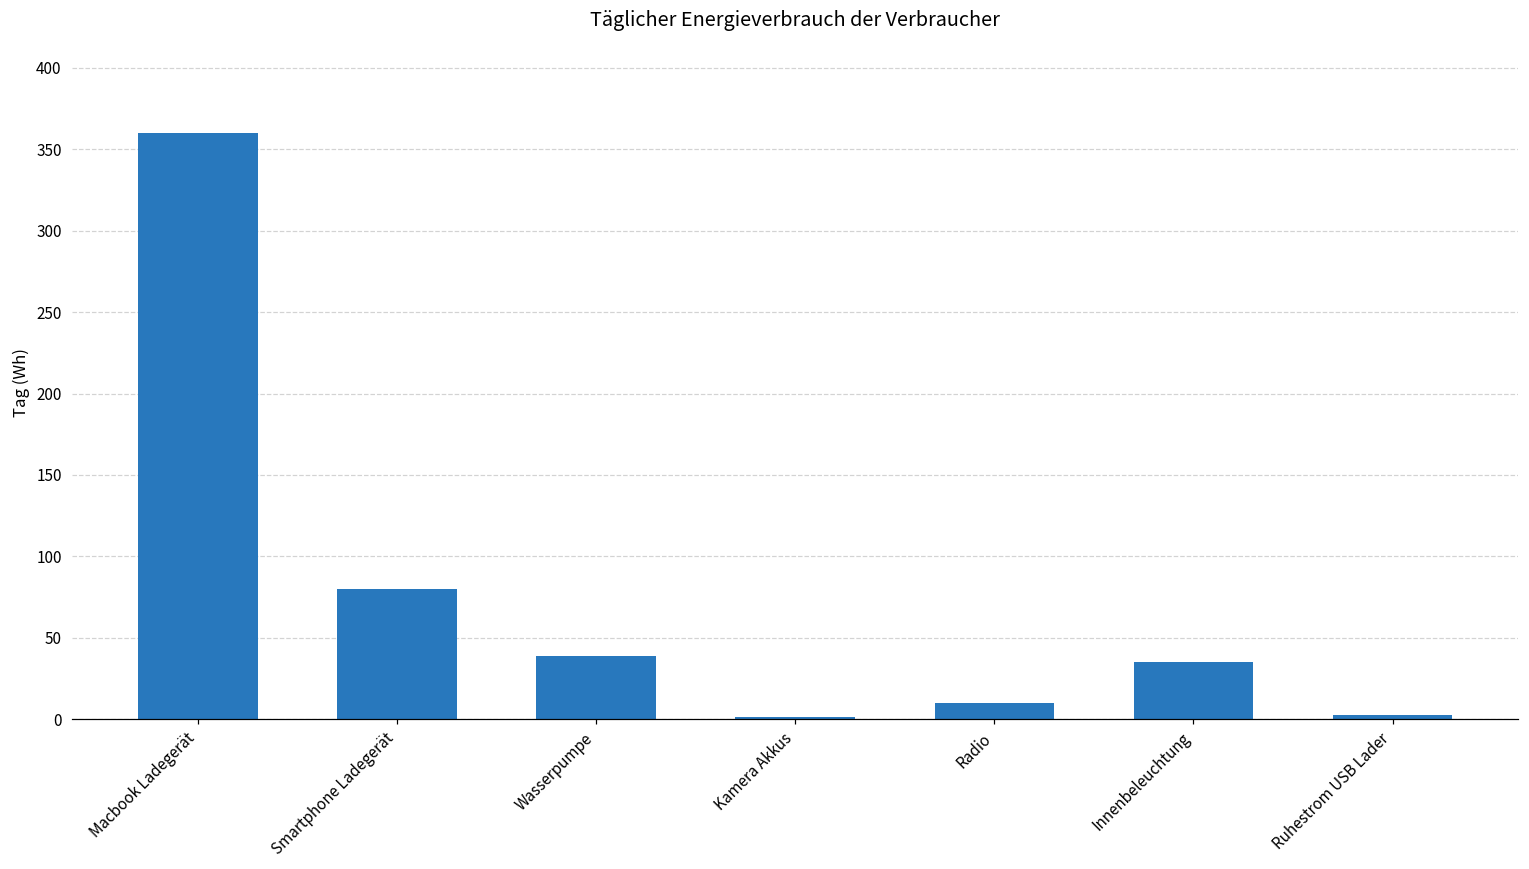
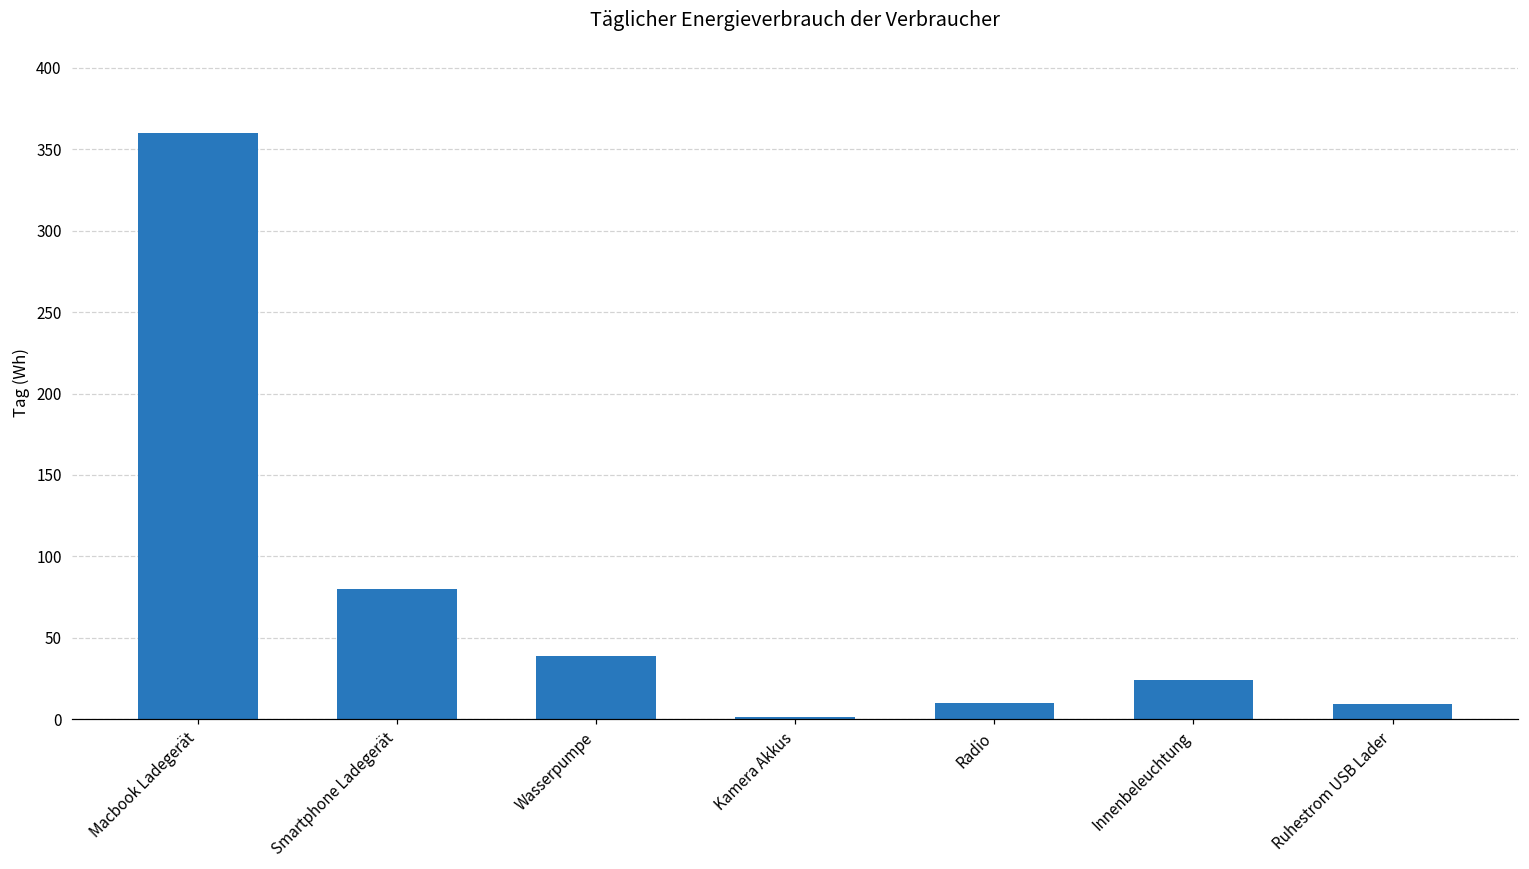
Innenbeleuchtung: 35 -> 24
Ruhestrom USB Lader: 3 -> 10
